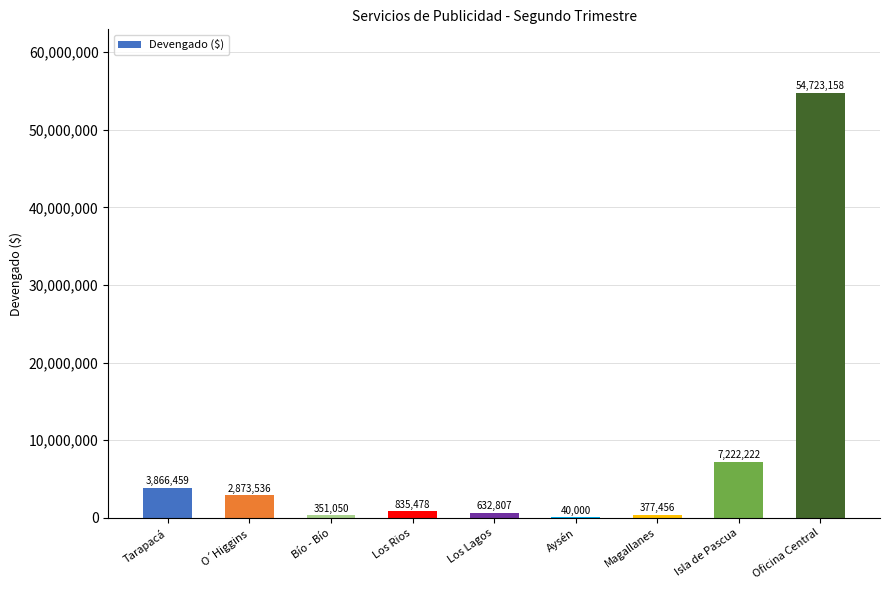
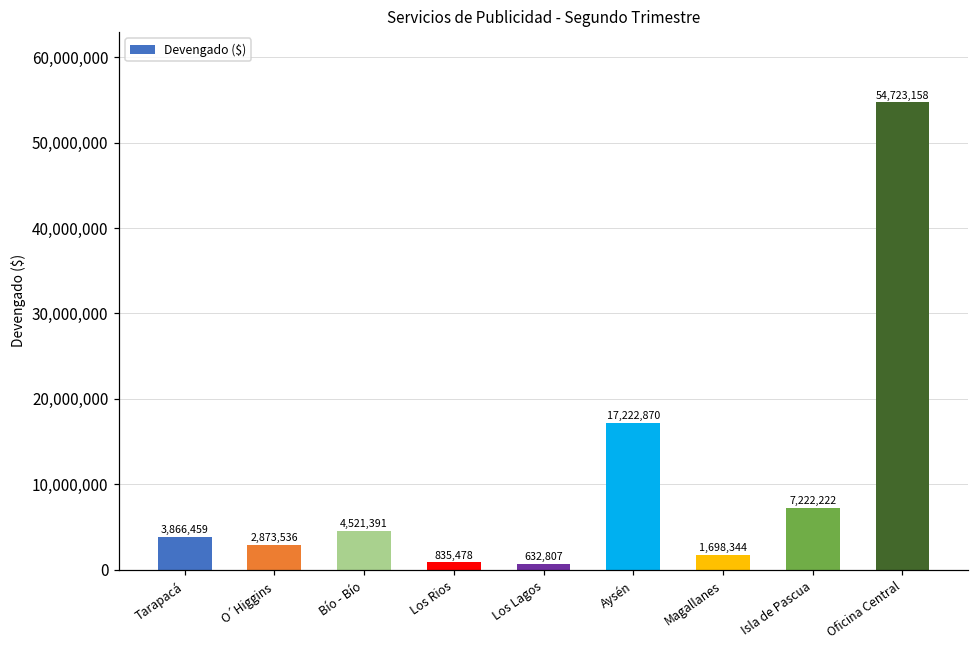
Bío - Bío: 351,050 -> 4,521,391
Aysén: 40,000 -> 17,222,870
Magallanes: 377,456 -> 1,698,344
